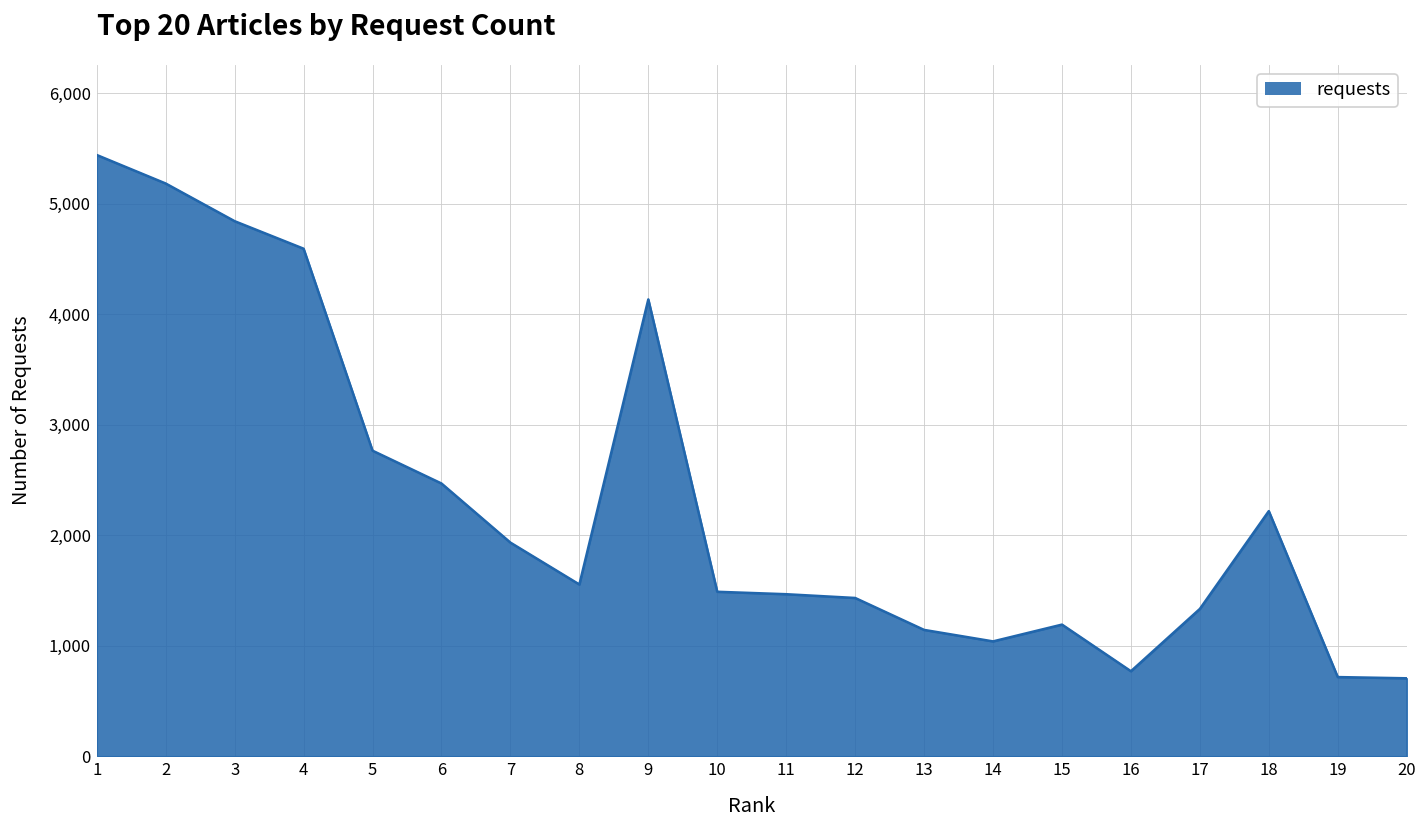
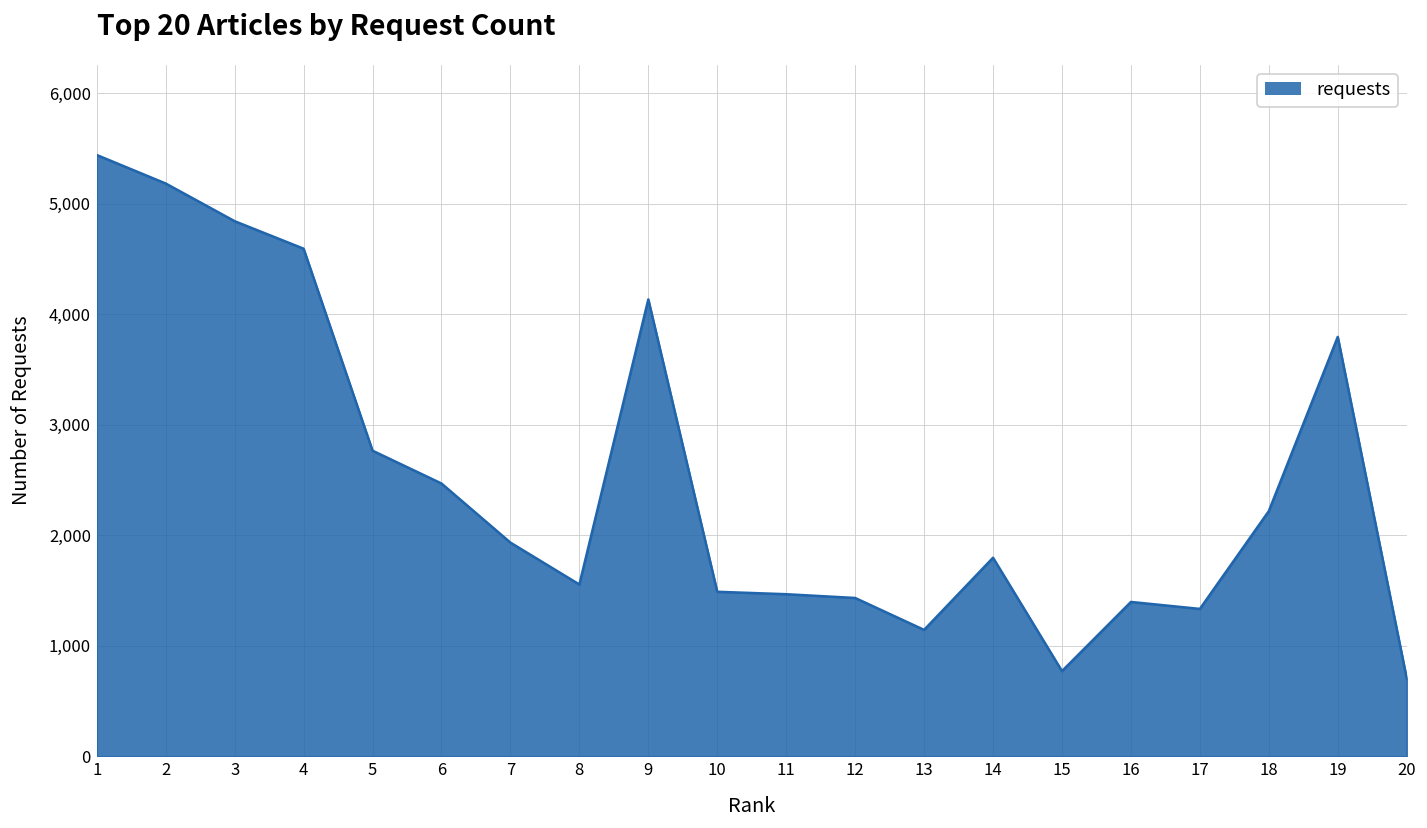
14: 1,000 -> 1,800
15: 1,200 -> 800
16: 800 -> 1,400
19: 700 -> 3,800
